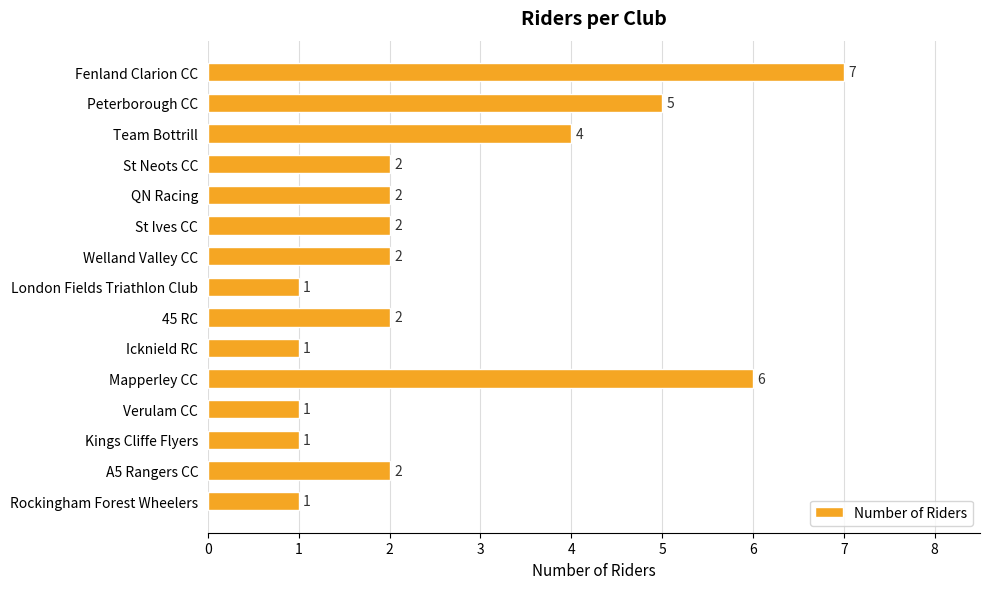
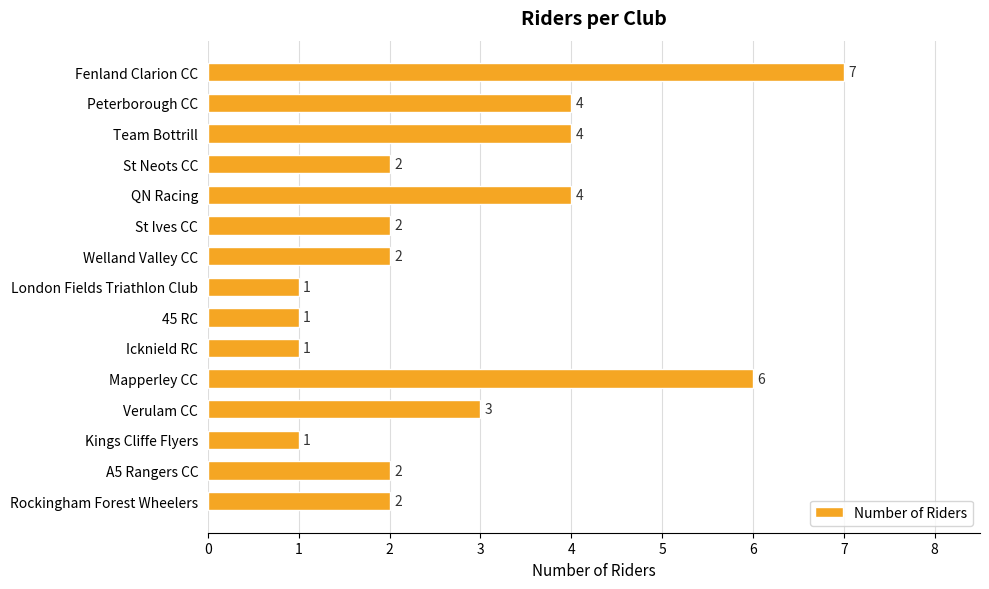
Peterborough CC: 5 -> 4
QN Racing: 2 -> 4
45 RC: 2 -> 1
Verulam CC: 1 -> 3
Rockingham Forest Wheelers: 1 -> 2
